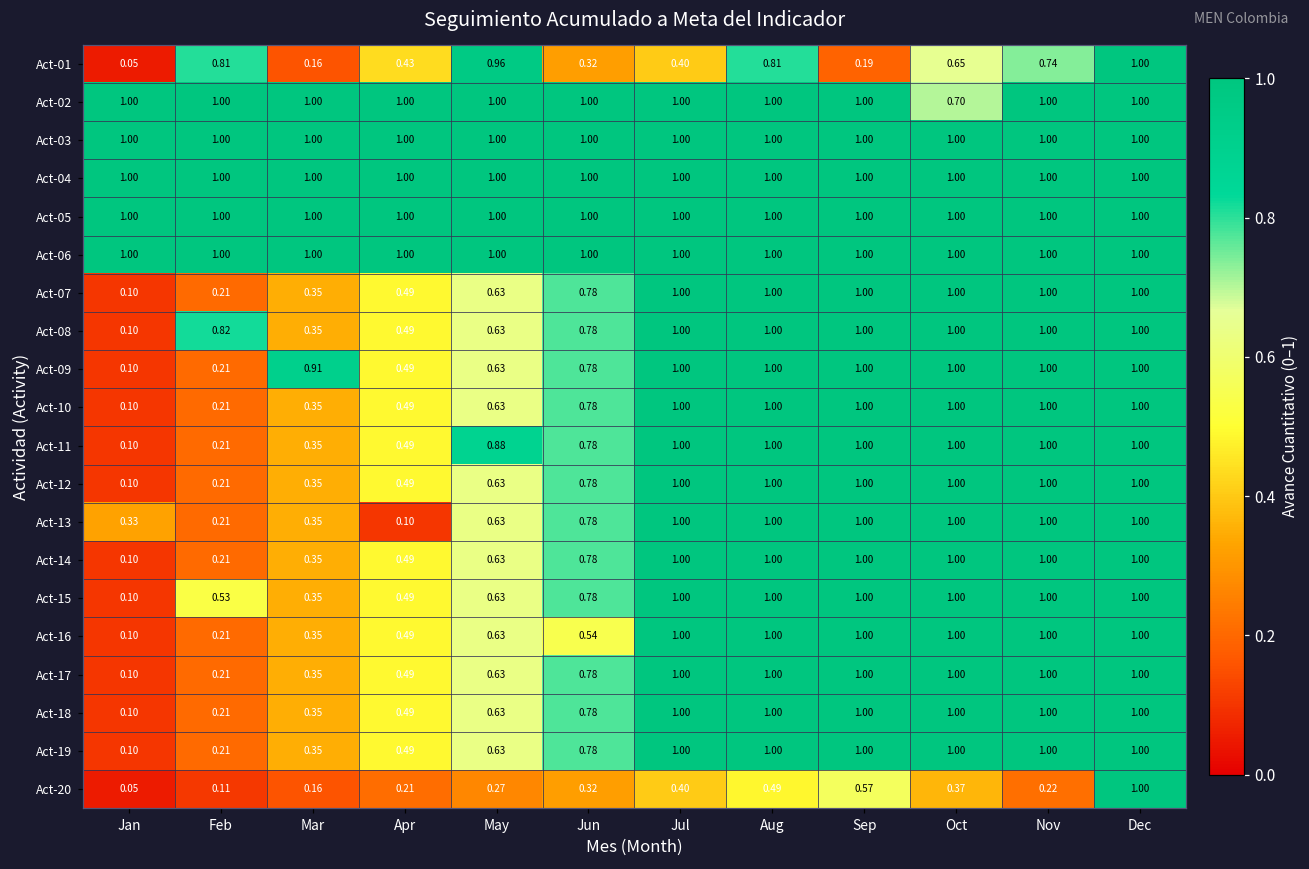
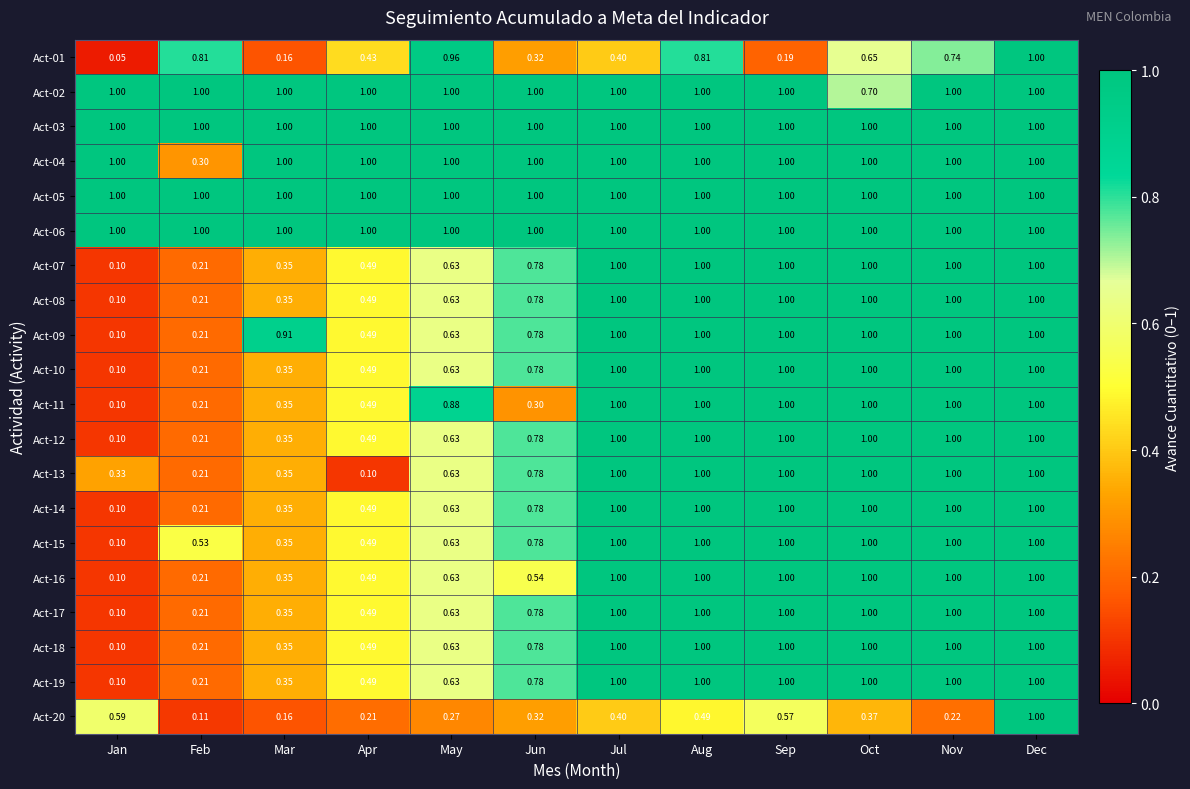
Act-04, Feb: 1.00 -> 0.30
Act-08, Feb: 0.82 -> 0.21
Act-11, Jun: 0.78 -> 0.30
Act-20, Jan: 0.05 -> 0.59
